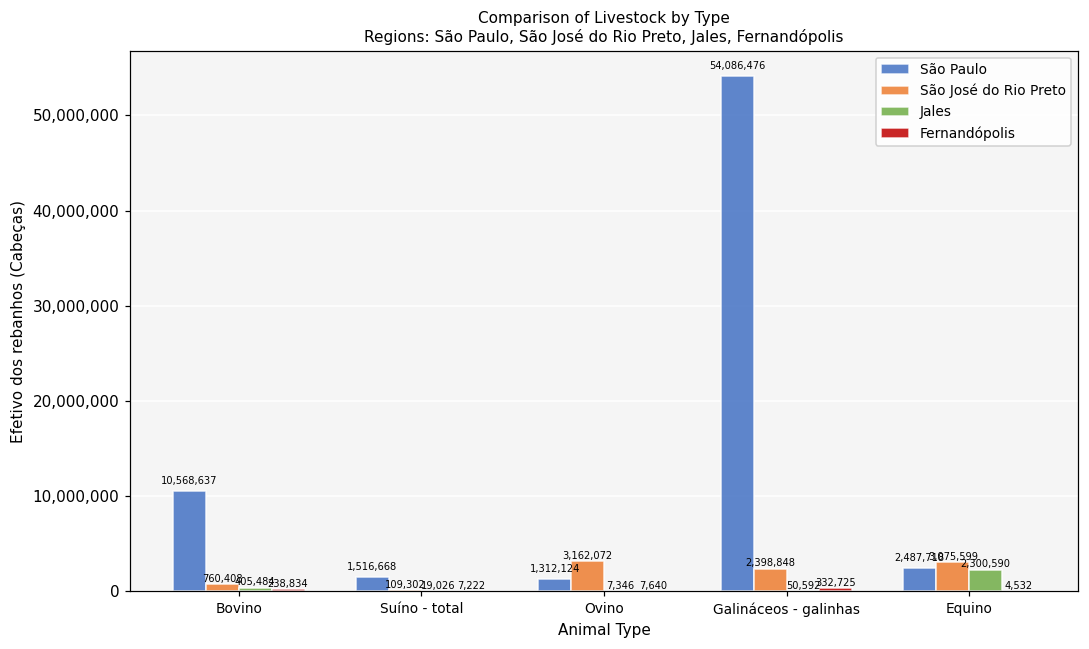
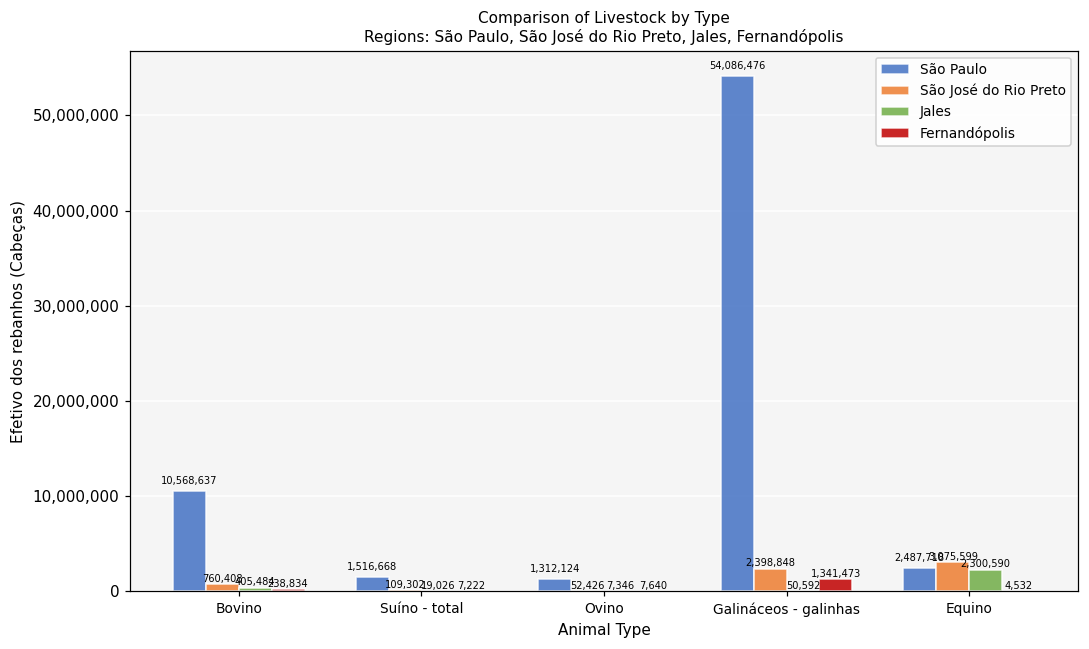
São José do Rio Preto, Ovino: 3,162,072 -> 52,426
Fernandópolis, Galináceos - galinhas: 332,725 -> 1,341,473
